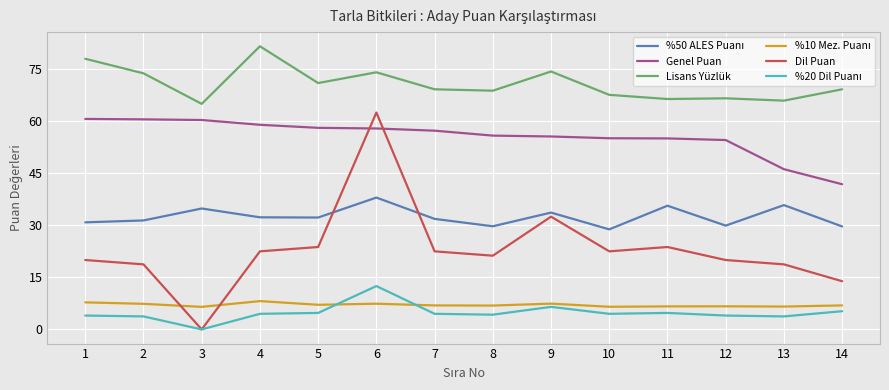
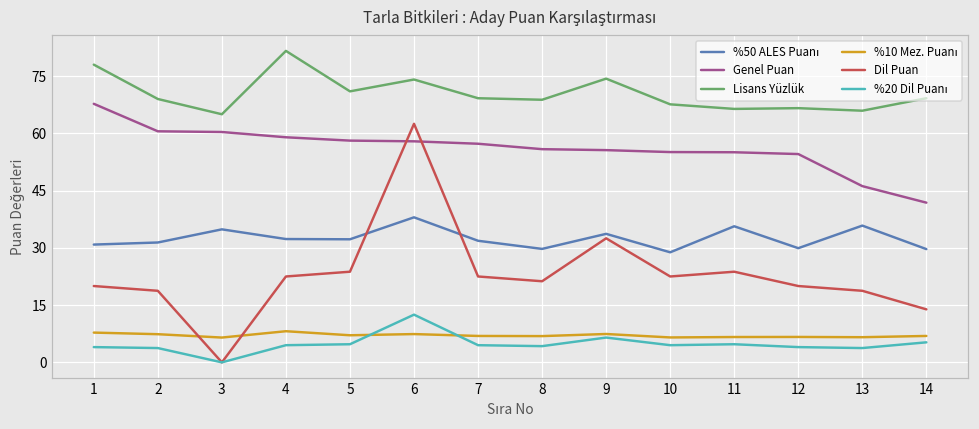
Genel Puan, 1: 61 -> 68
Lisans Yüzlük, 2: 74 -> 69
